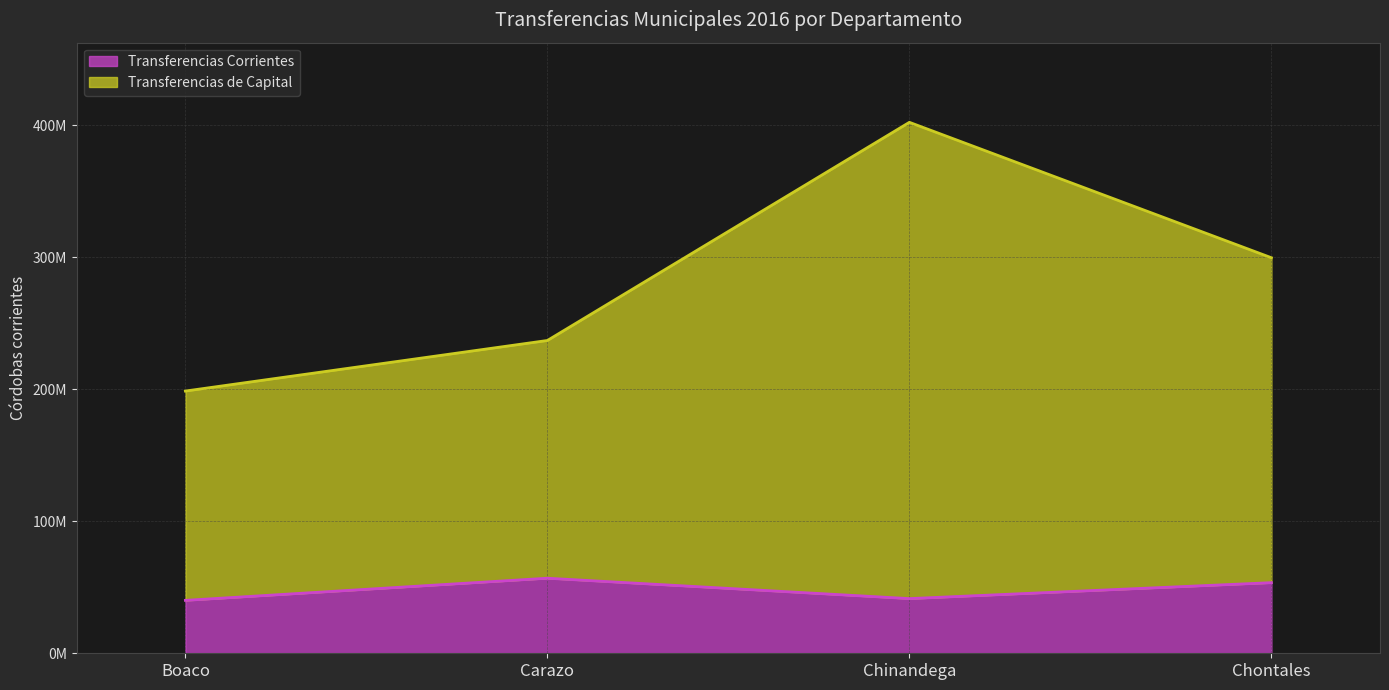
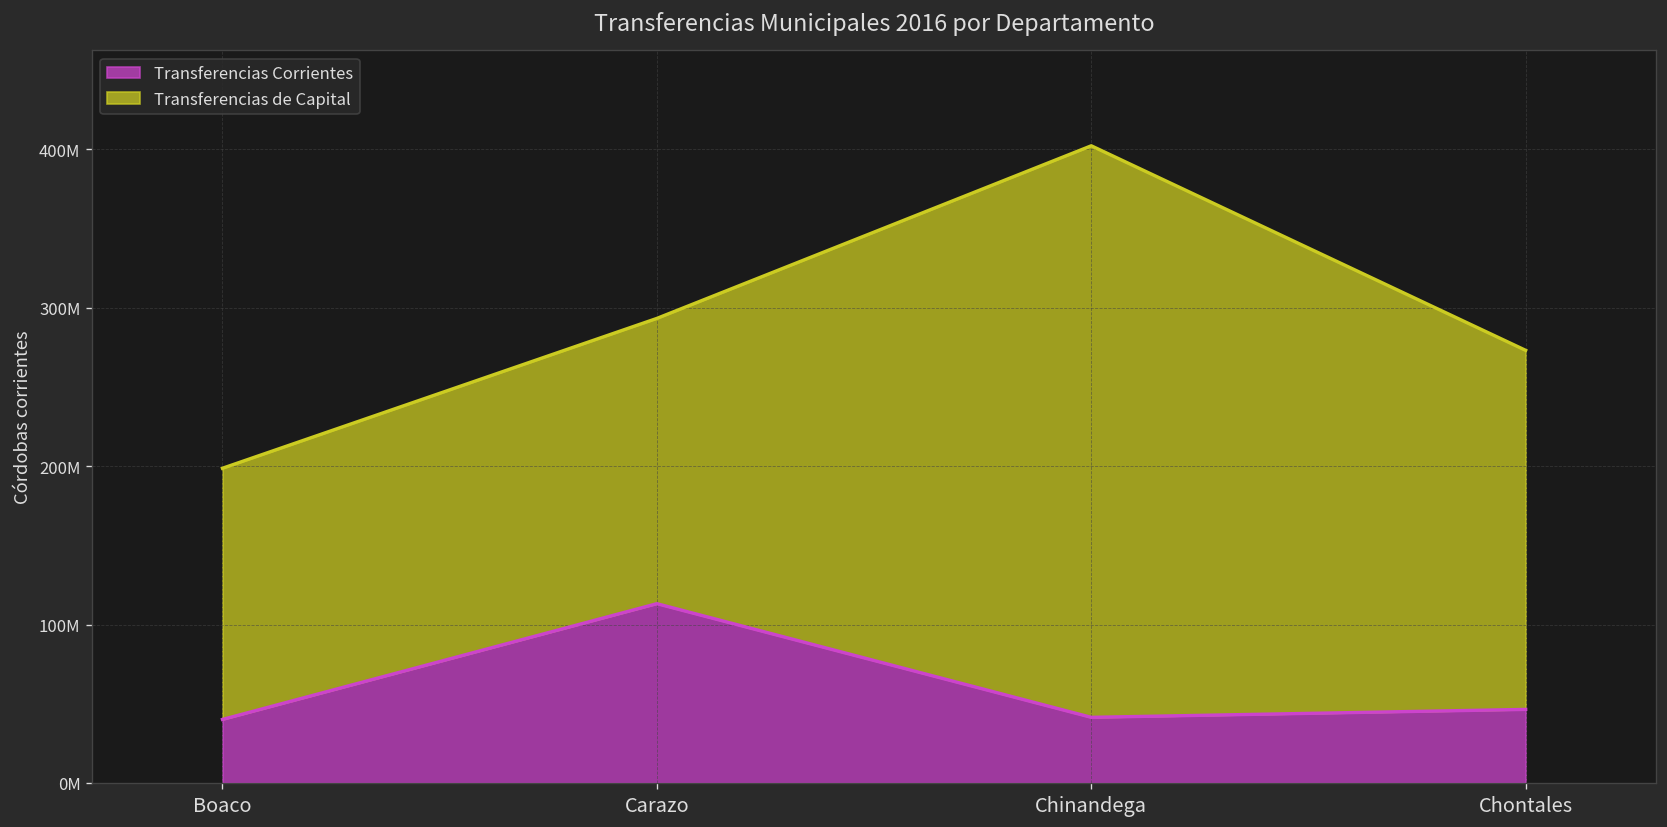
Transferencias Corrientes, Carazo: 57000000 -> 113000000
Transferencias Corrientes, Chontales: 54000000 -> 46000000
Transferencias de Capital, Chontales: 246000000 -> 227000000
